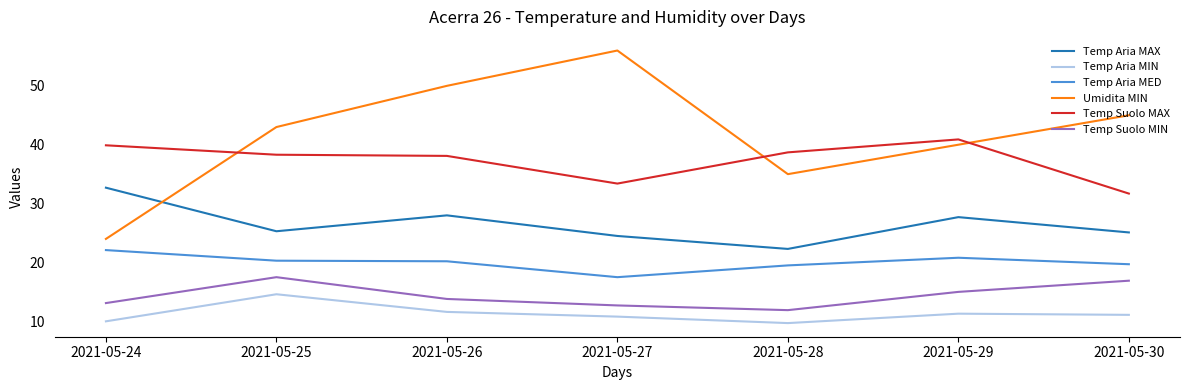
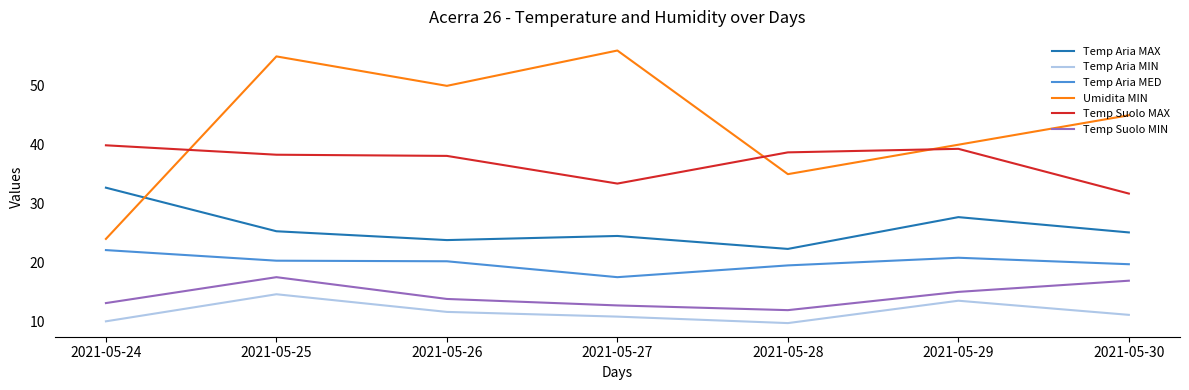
Umidita MIN, 2021-05-25: 43 -> 55
Temp Aria MAX, 2021-05-26: 28 -> 24
Temp Aria MIN, 2021-05-29: 11 -> 14
Temp Suolo MAX, 2021-05-29: 41 -> 39
